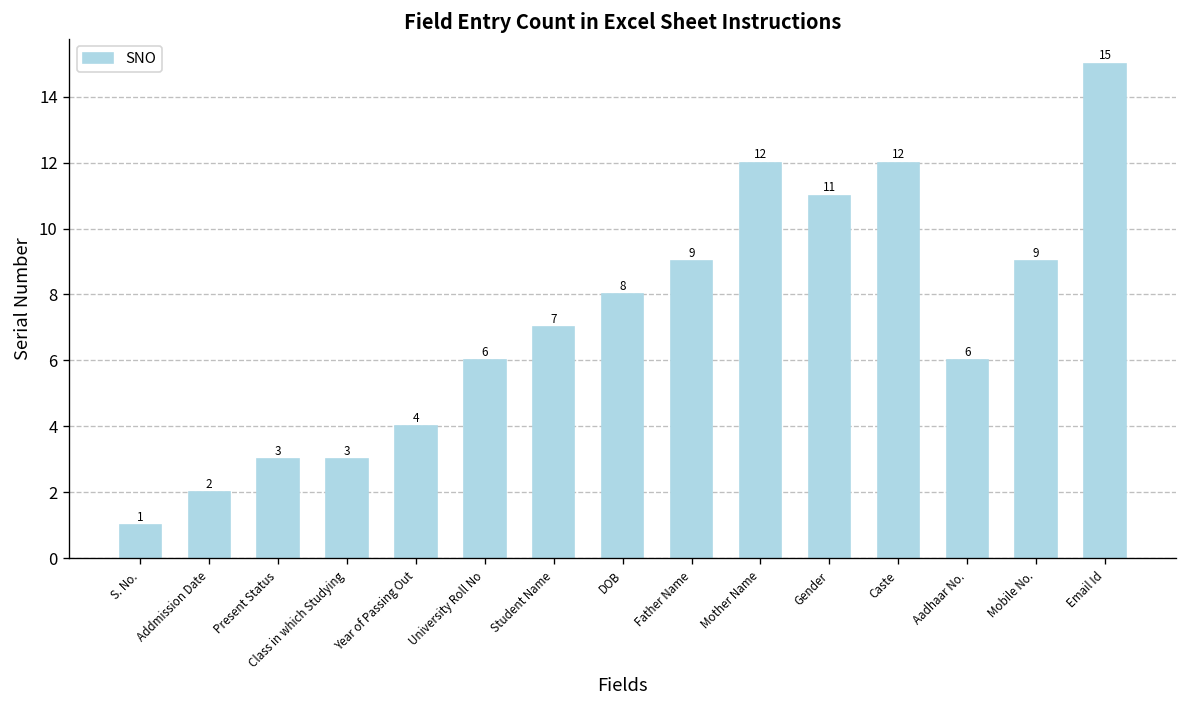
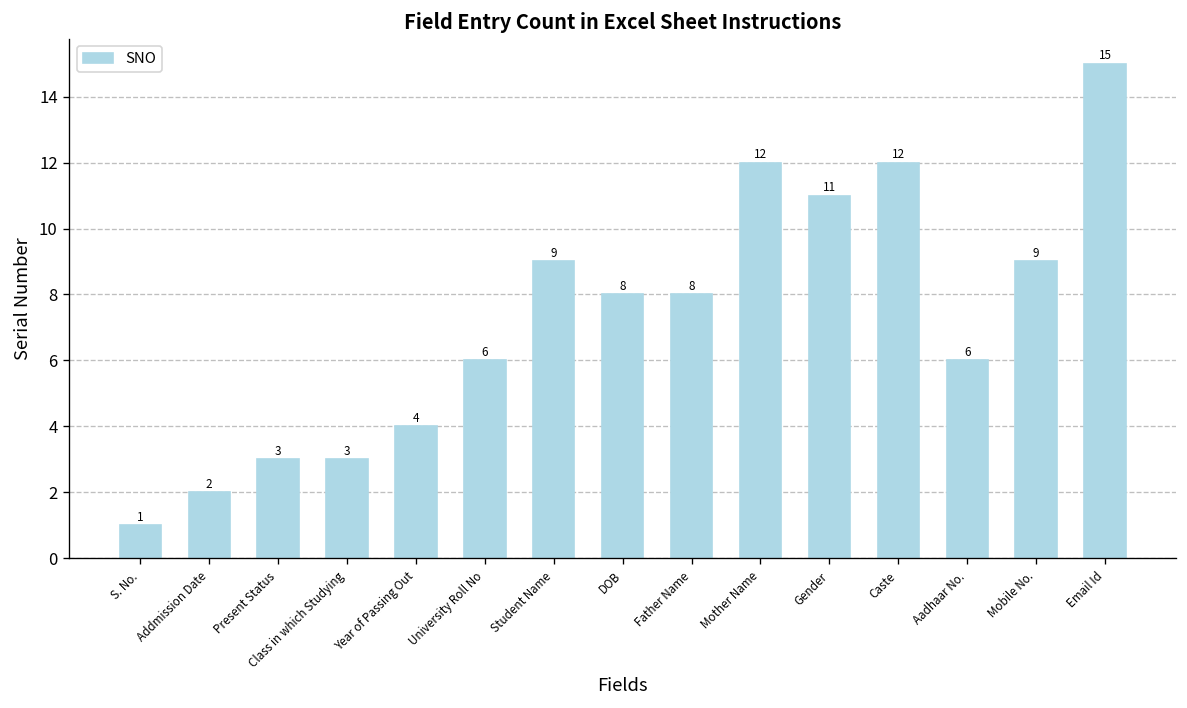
Student Name: 7 -> 9
Father Name: 9 -> 8
